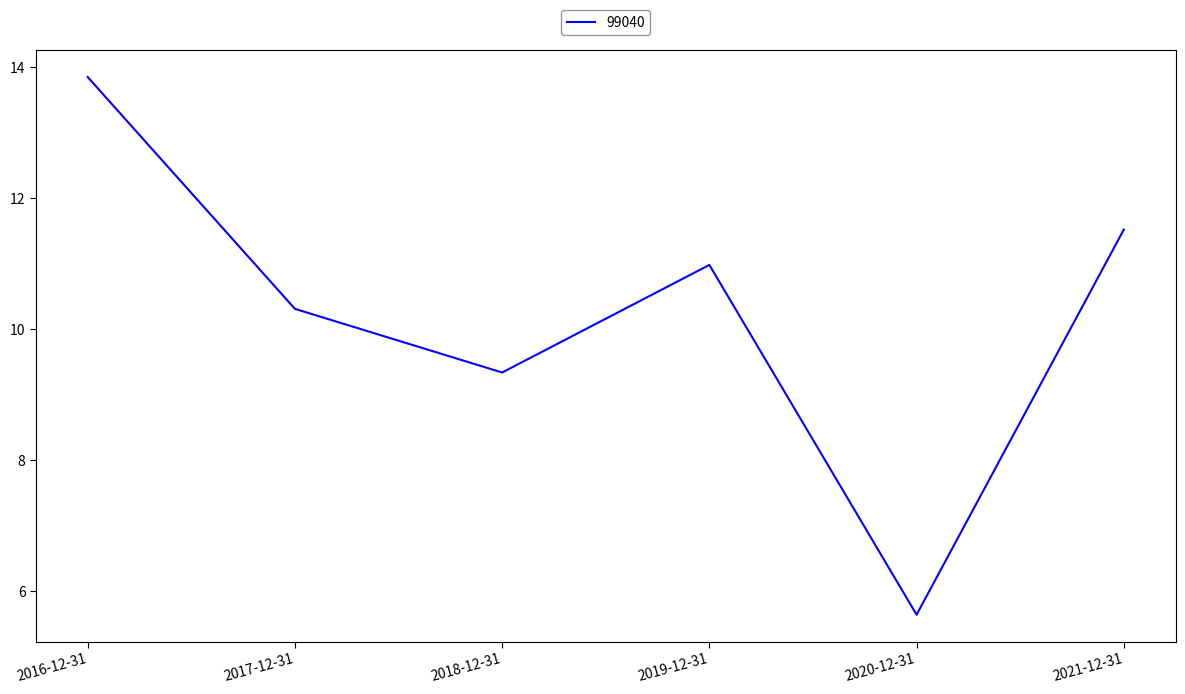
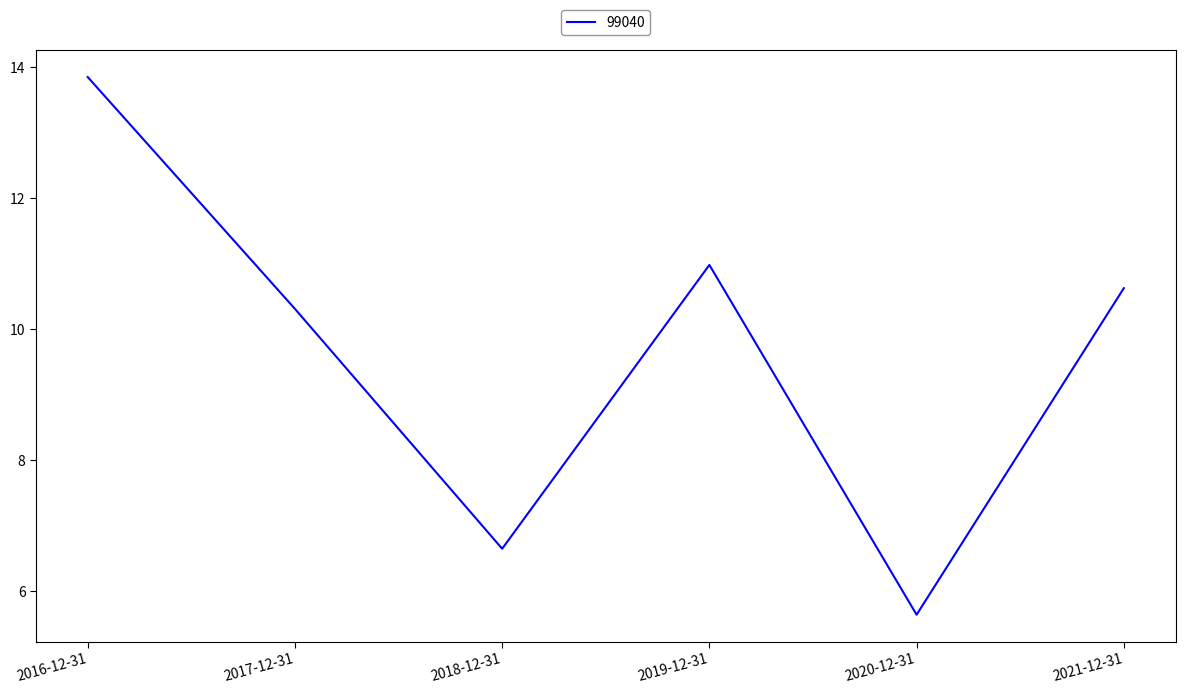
2018-12-31: 9.3 -> 6.6
2021-12-31: 11.5 -> 10.6
